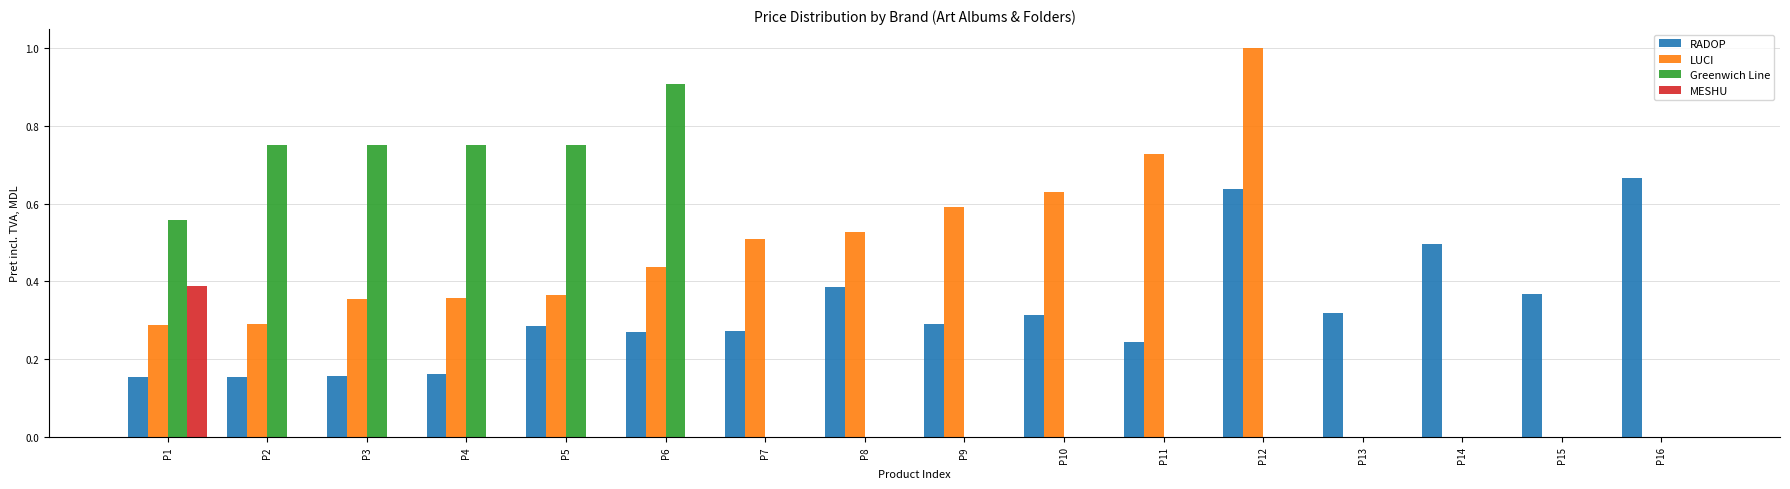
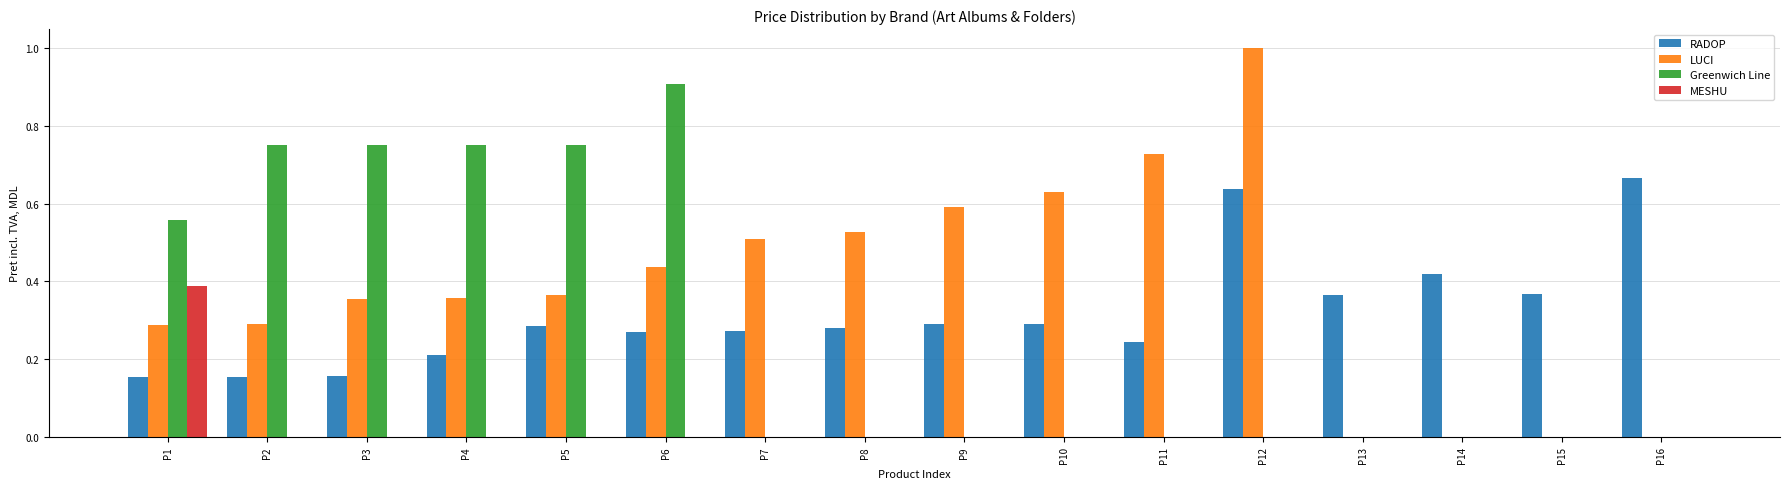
RADOP, P4: 0.16 -> 0.21
RADOP, P8: 0.39 -> 0.28
RADOP, P10: 0.31 -> 0.29
RADOP, P13: 0.32 -> 0.36
RADOP, P14: 0.50 -> 0.42
